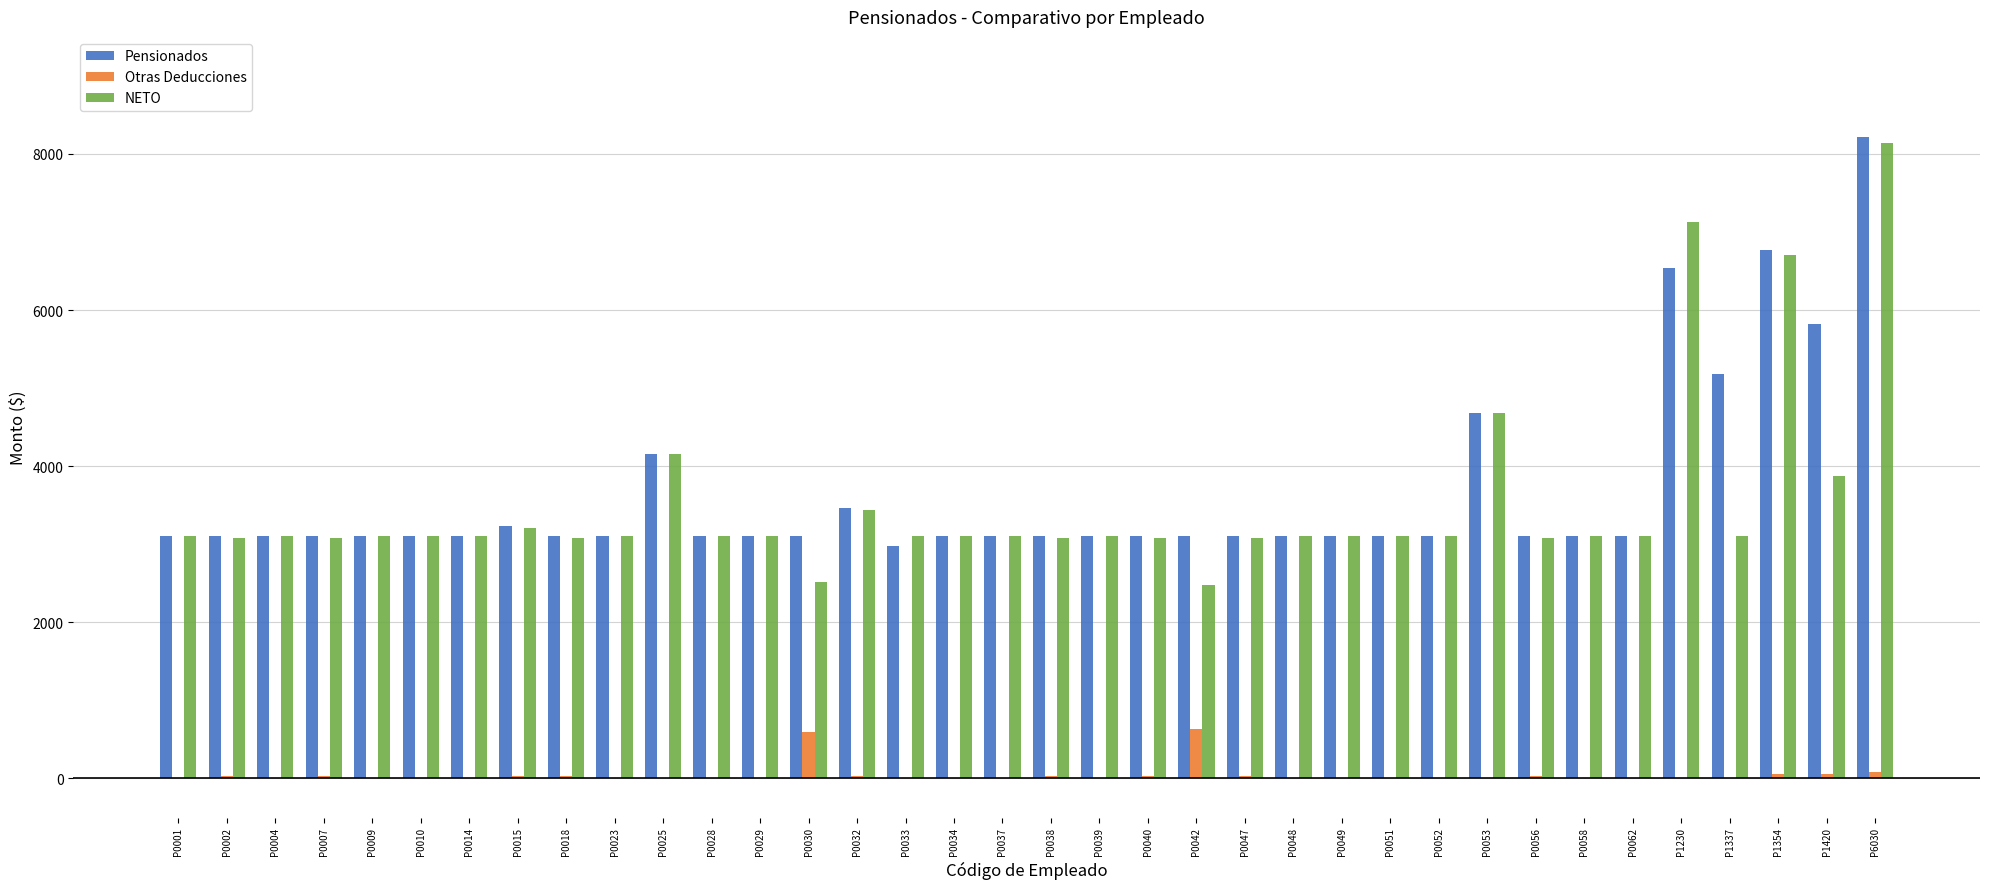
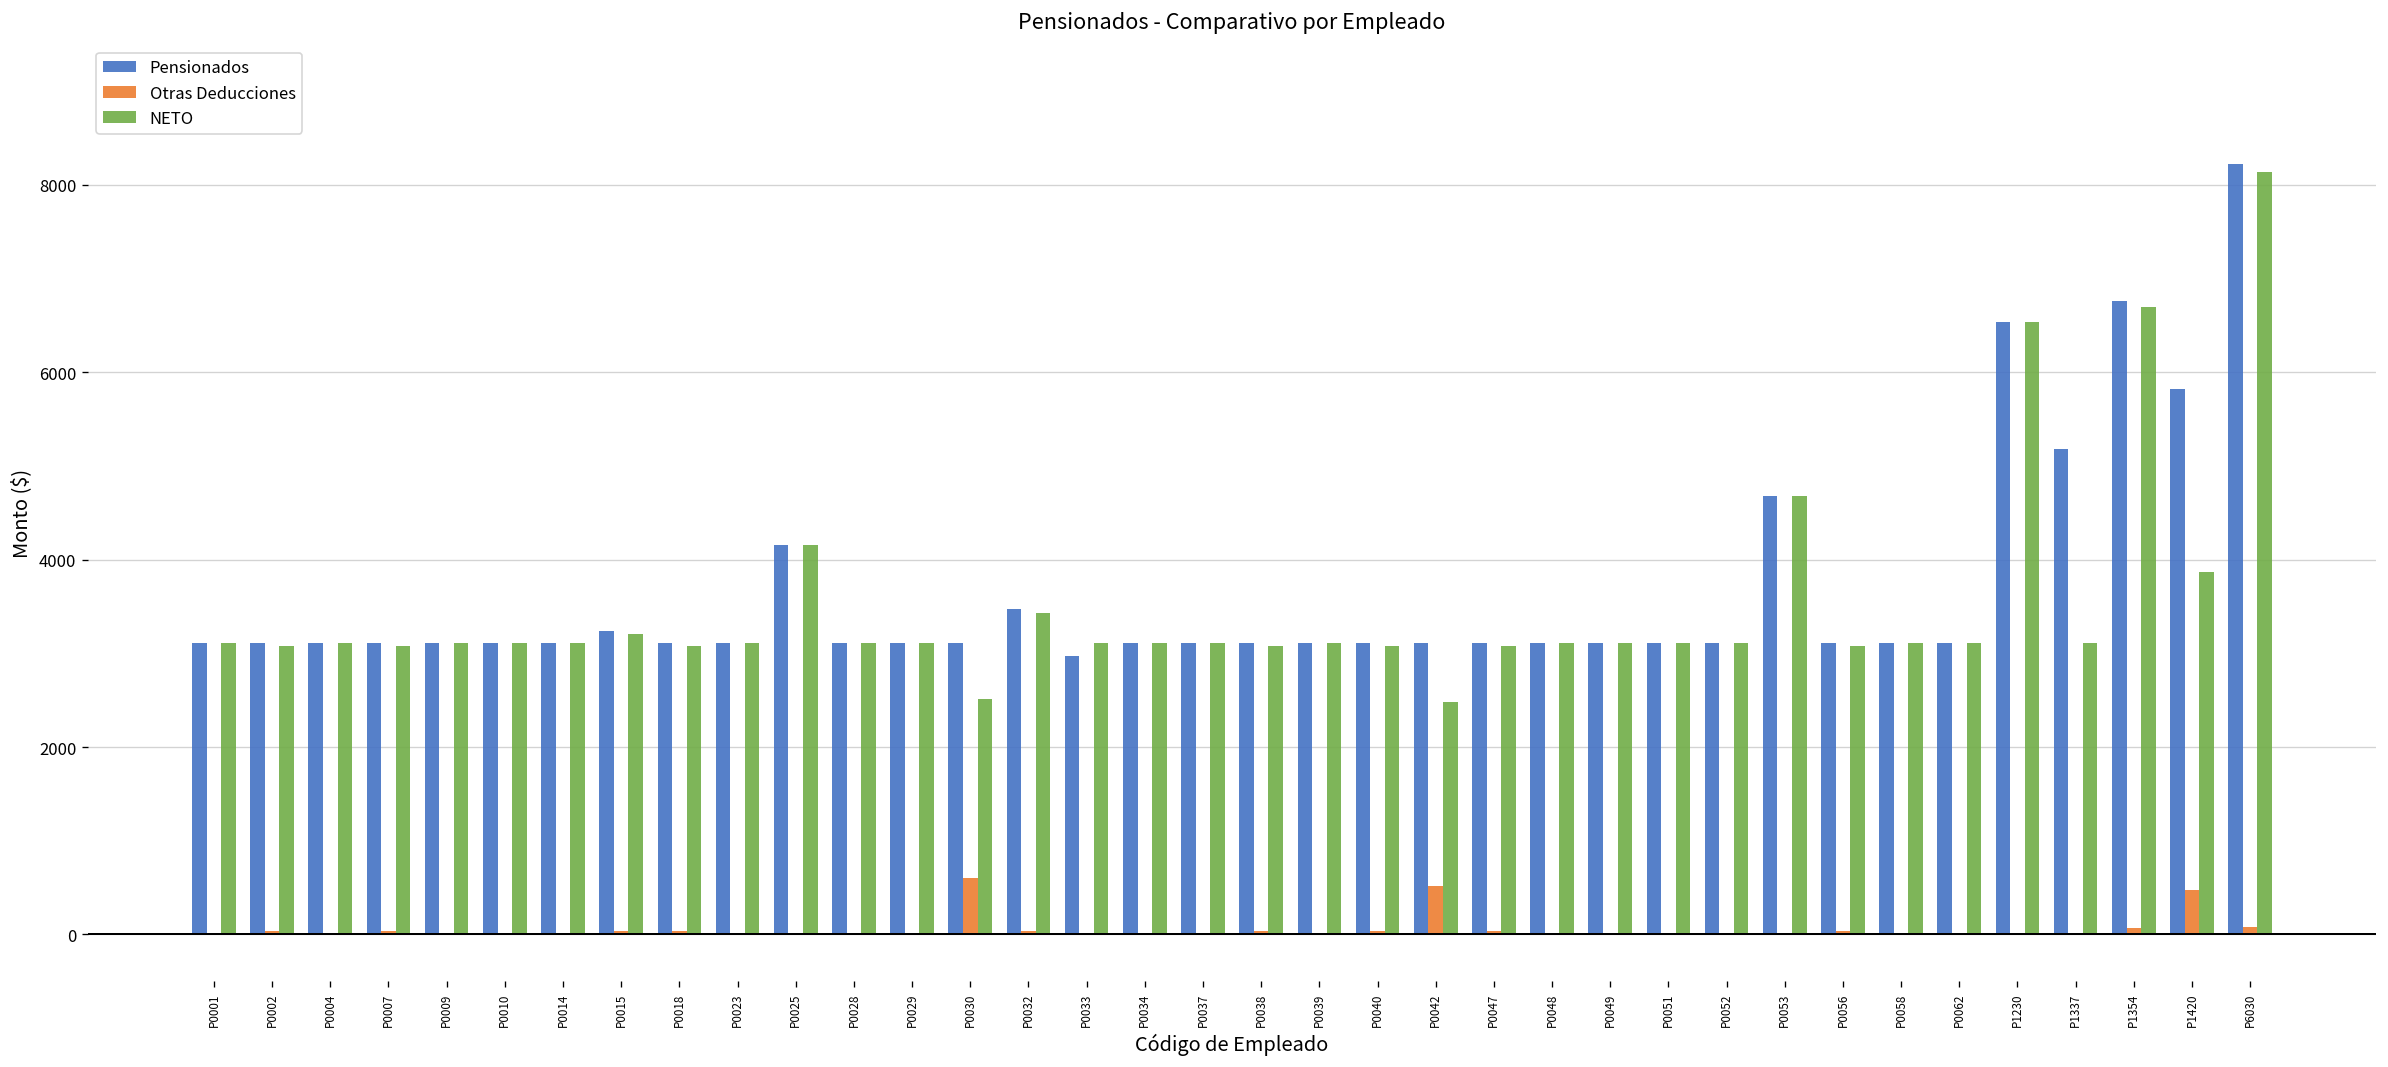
Otras Deducciones, P0042: 600 -> 500
NETO, P1230: 7100 -> 6500
Otras Deducciones, P1420: 100 -> 500
